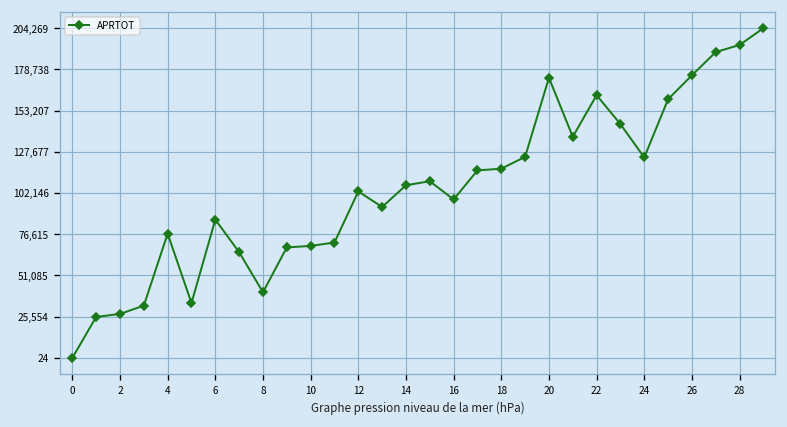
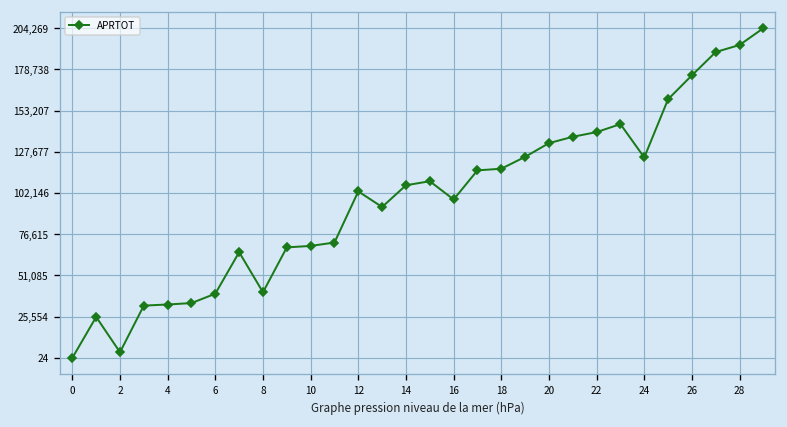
2: 27,000 -> 4,000
4: 77,000 -> 33,000
6: 86,000 -> 40,000
20: 174,000 -> 133,000
22: 163,000 -> 140,000
